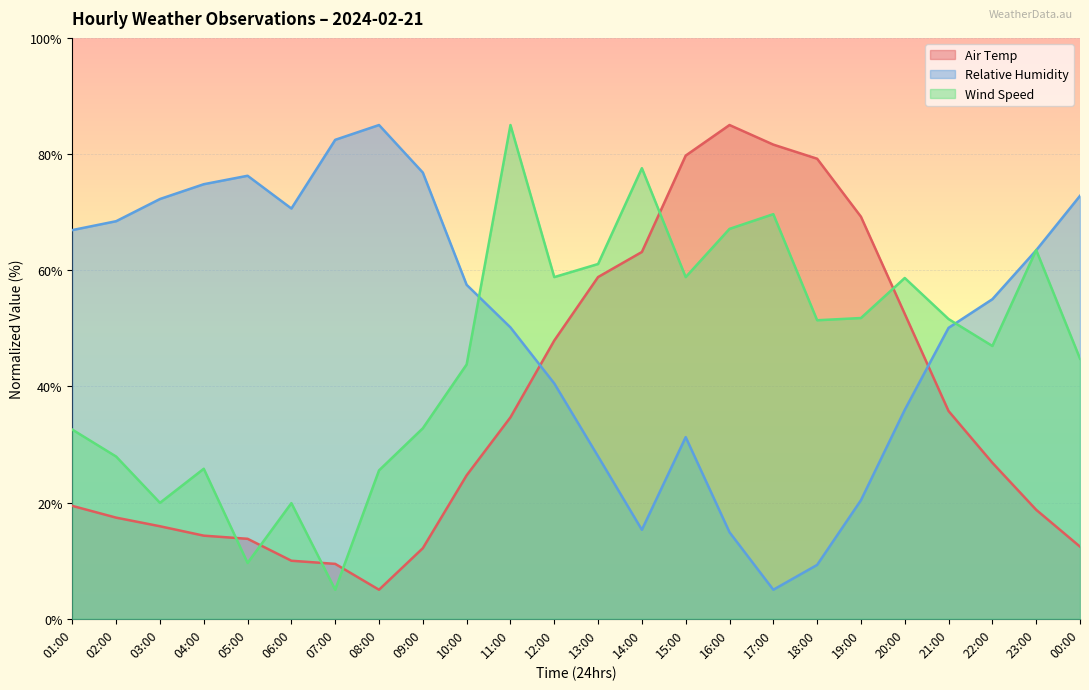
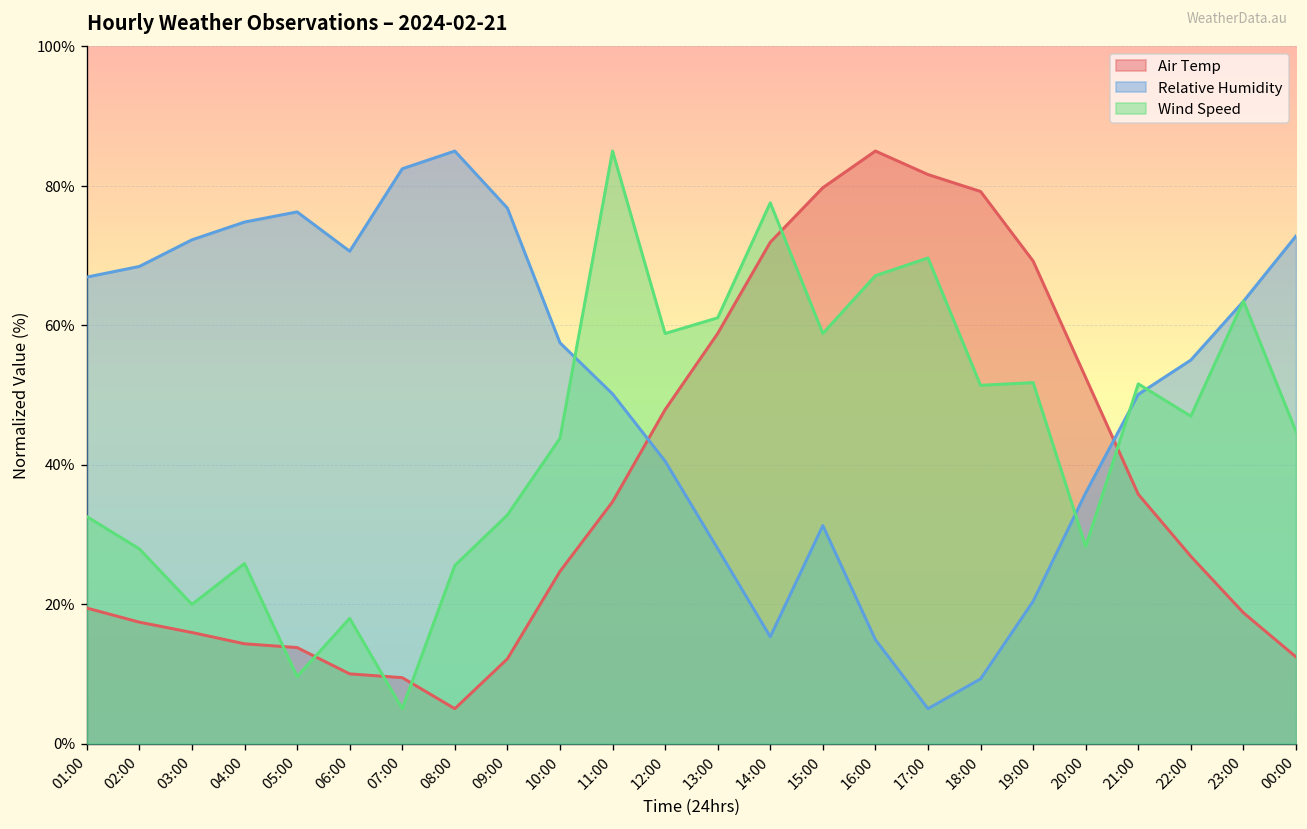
Wind Speed, 06:00: 20% -> 18%
Air Temp, 14:00: 63% -> 72%
Wind Speed, 20:00: 59% -> 28%
